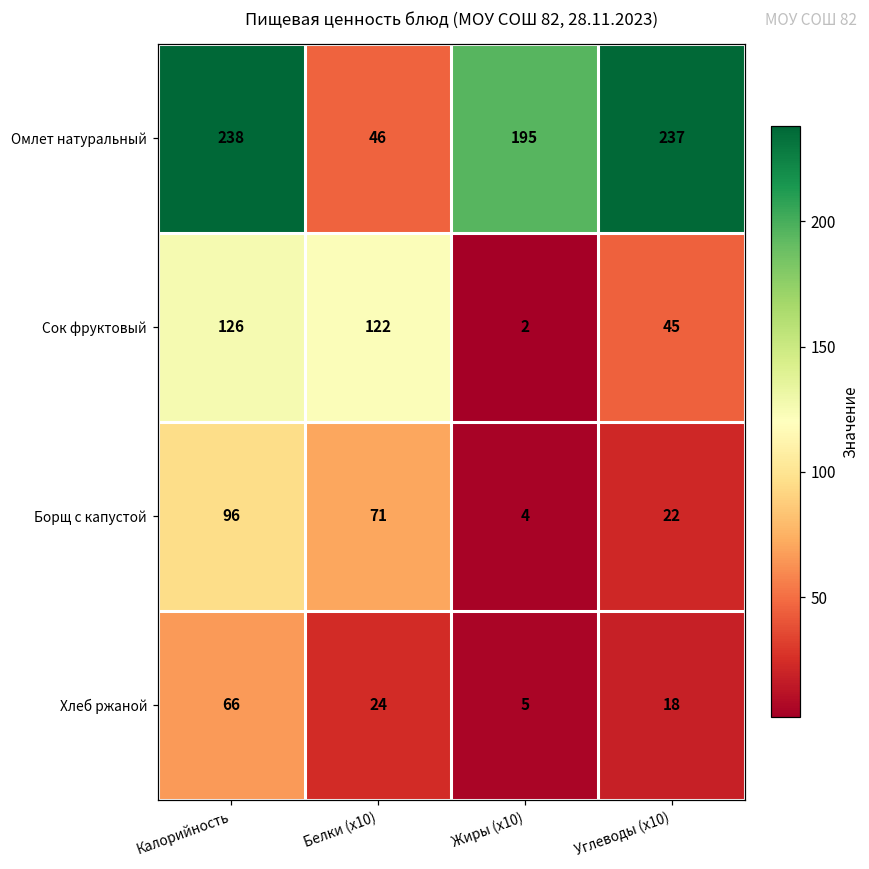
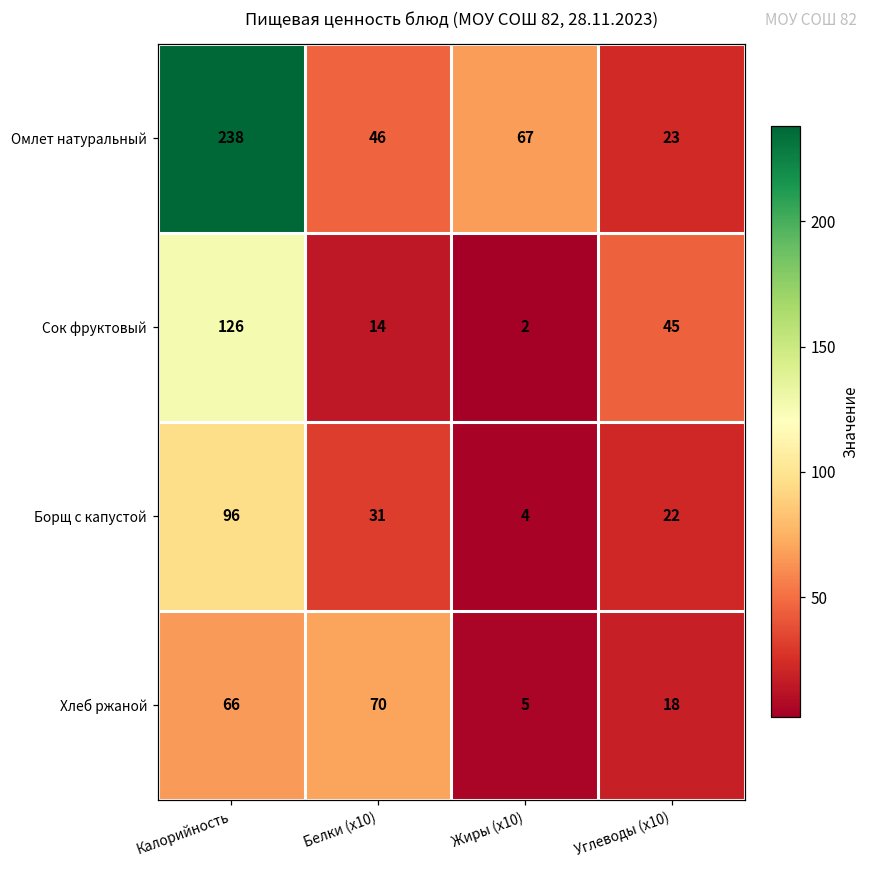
Омлет натуральный, Жиры (x10): 195 -> 67
Омлет натуральный, Углеводы (x10): 237 -> 23
Сок фруктовый, Белки (x10): 122 -> 14
Борщ с капустой, Белки (x10): 71 -> 31
Хлеб ржаной, Белки (x10): 24 -> 70
